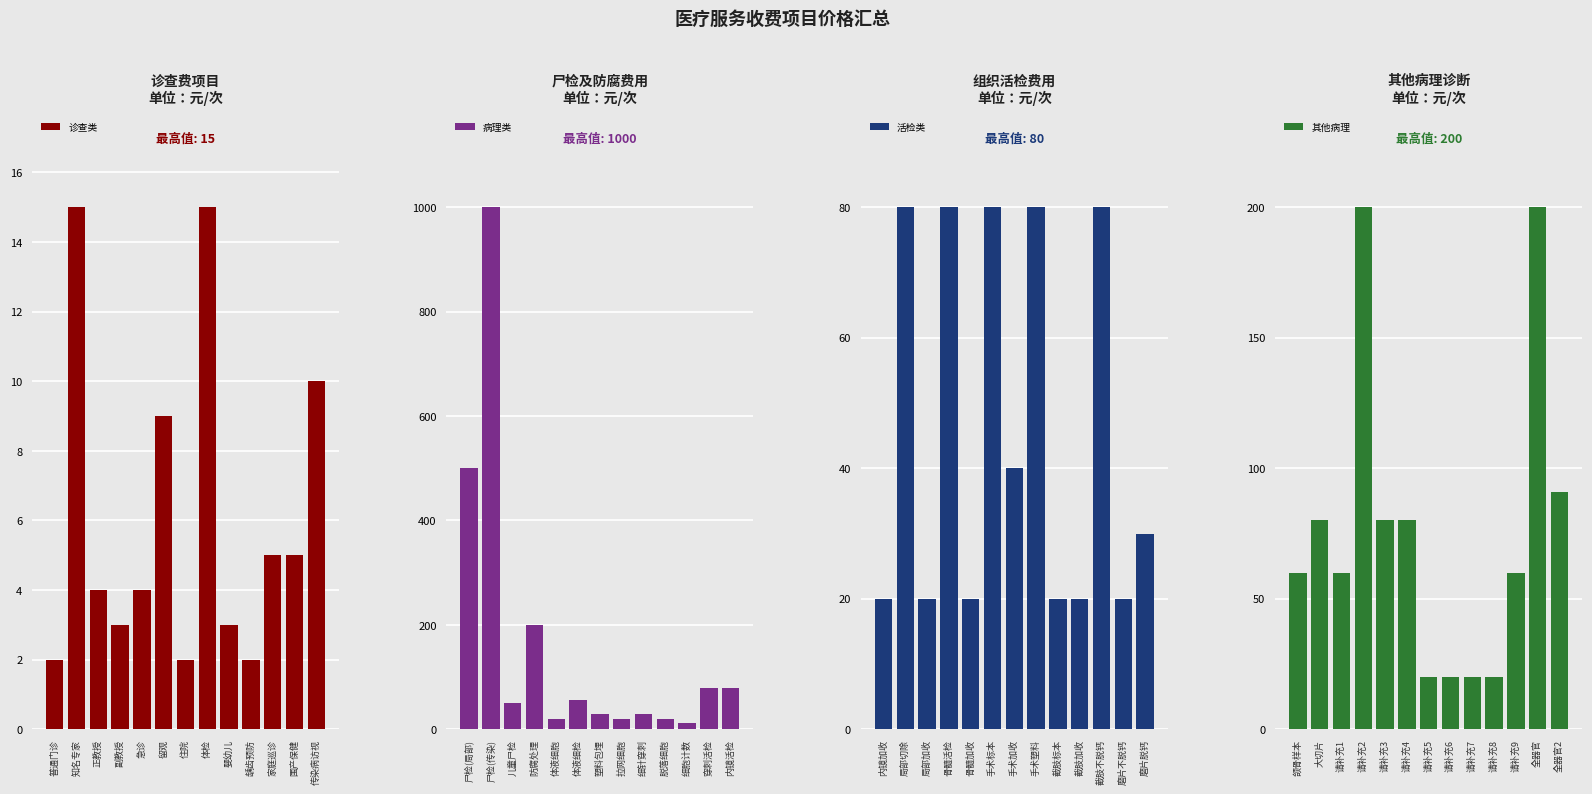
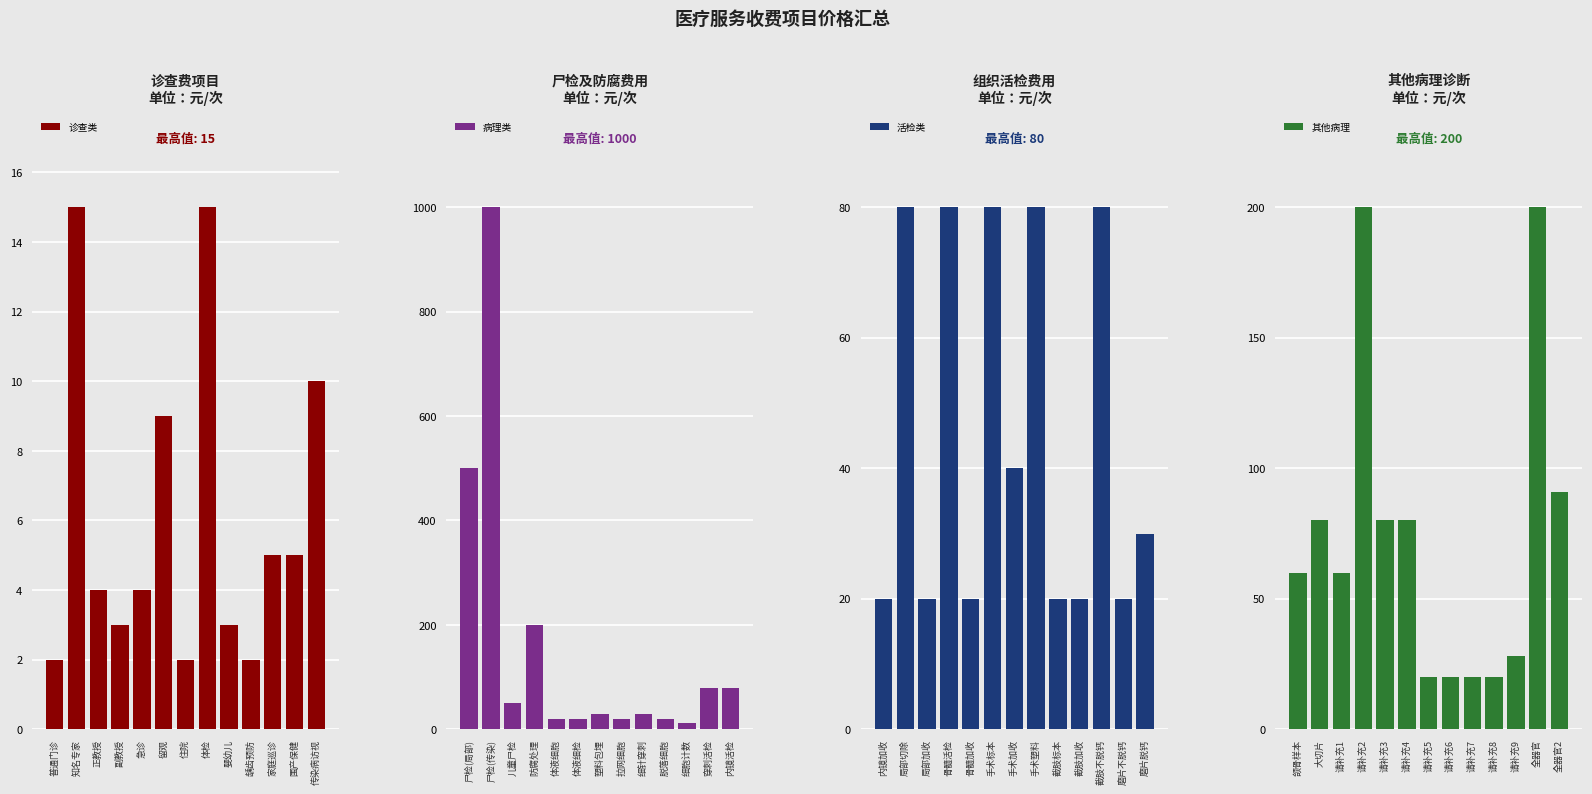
尸检及防腐费用 单位：元/次, 体液细检: 60 -> 20
其他病理诊断 单位：元/次, 请补充9: 60 -> 28
